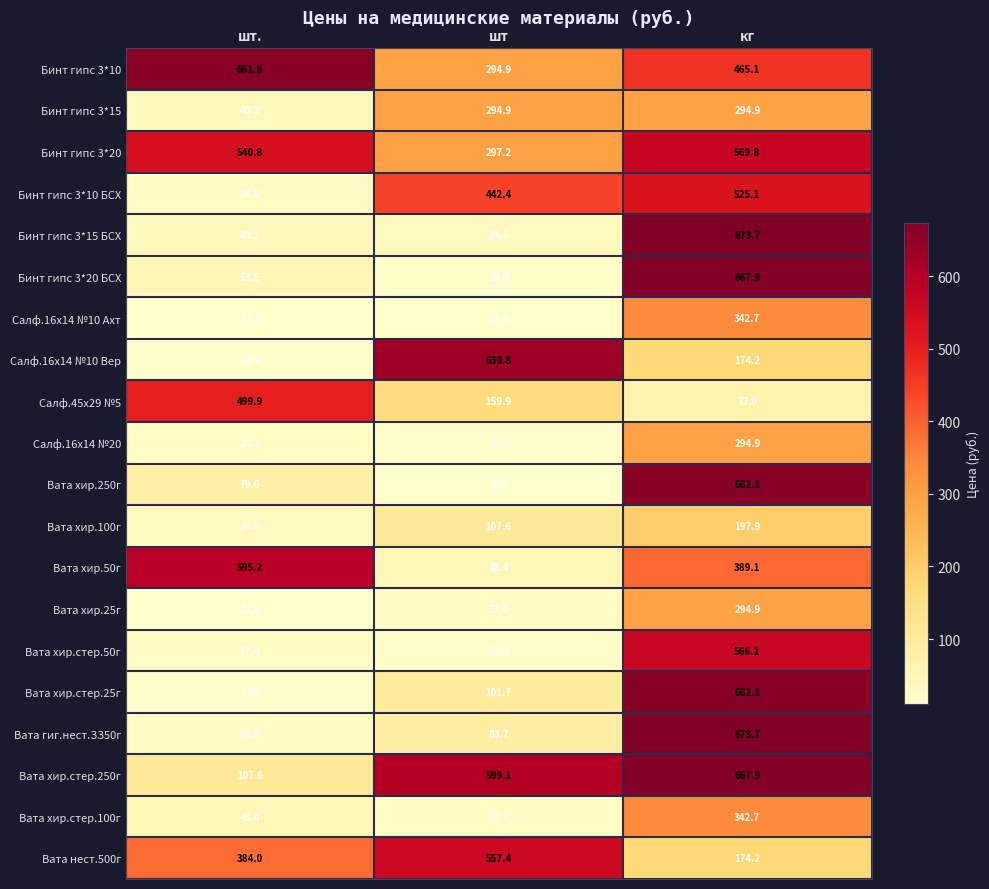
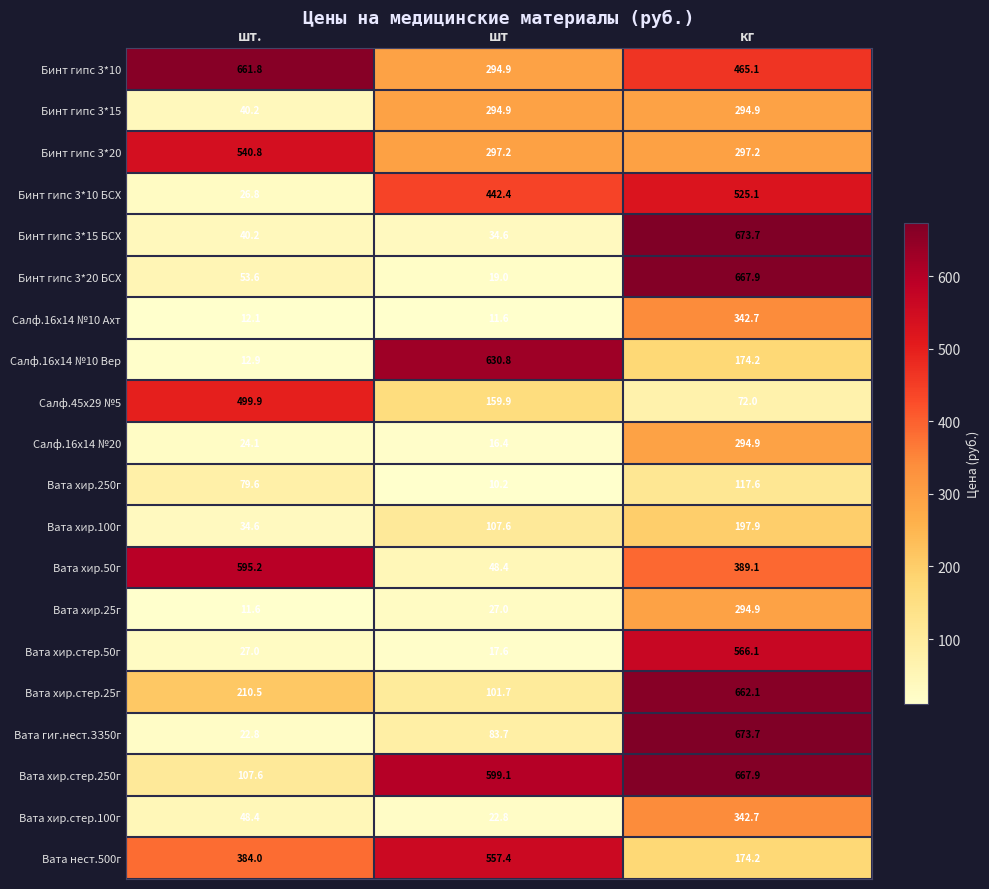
Бинт гипс 3*20, кг: 569.8 -> 297.2
Вата хир.250г, кг: 662.1 -> 117.6
Вата хир.стер.25г, шт.: 17.6 -> 210.5
